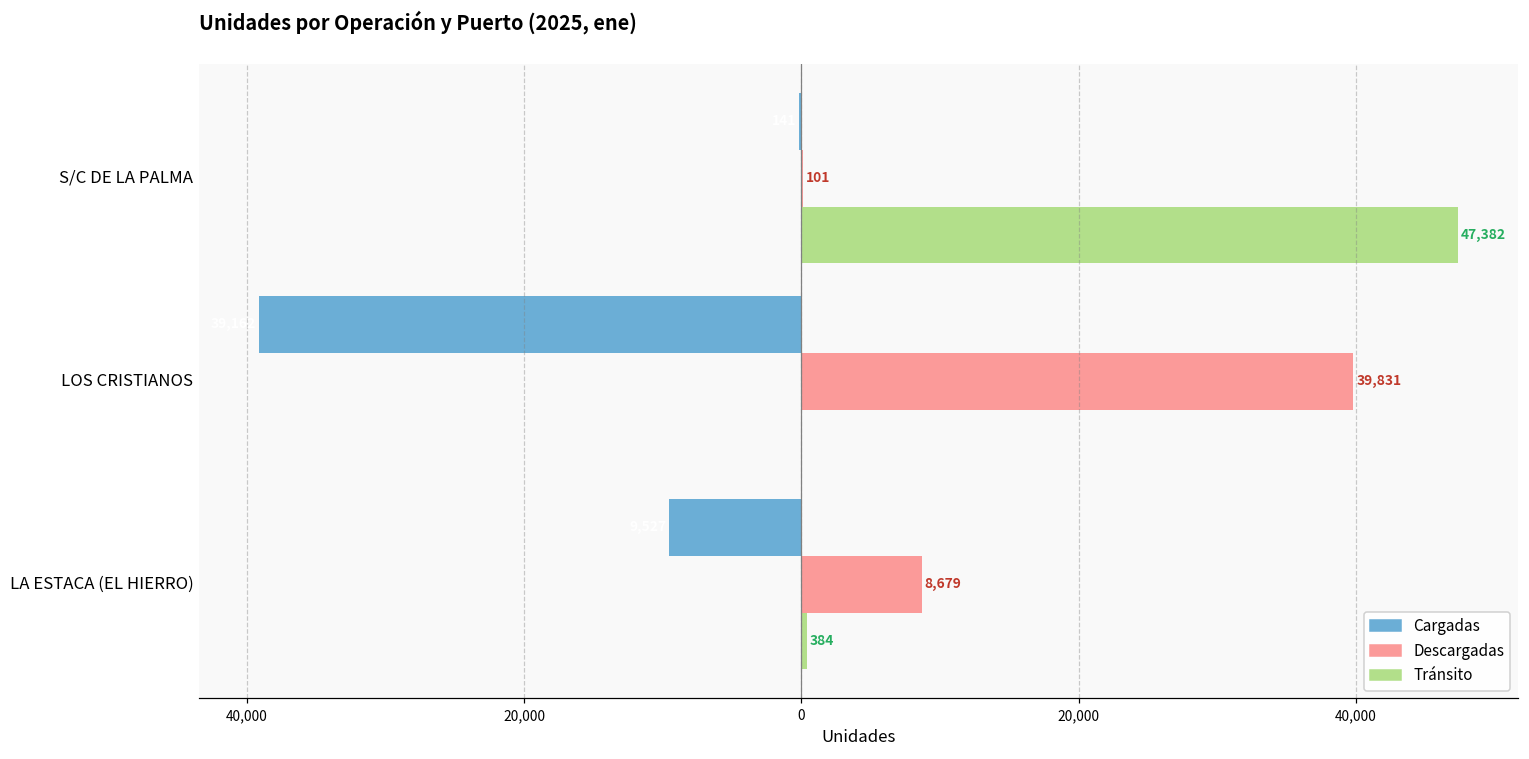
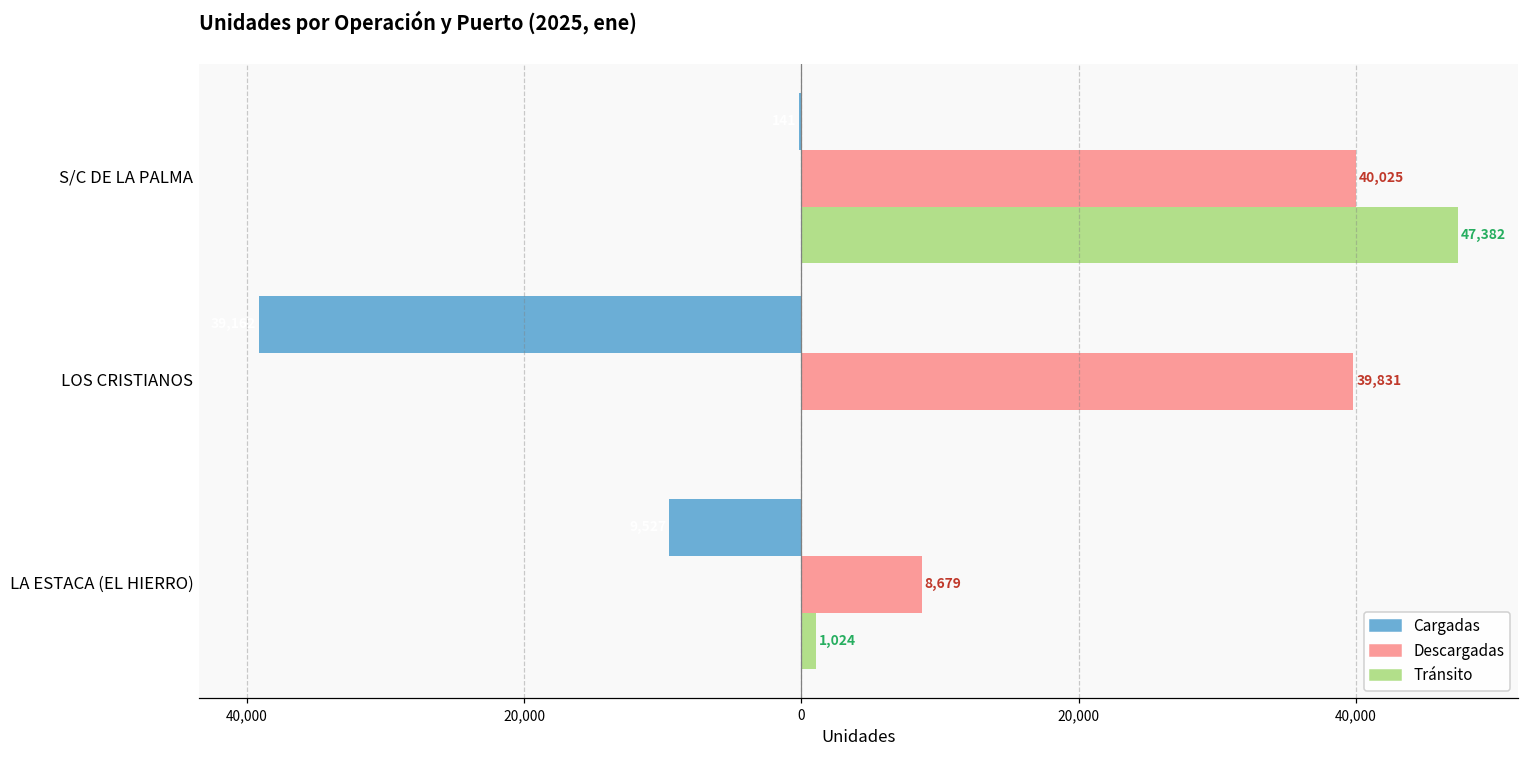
Descargadas, S/C DE LA PALMA: 101 -> 40,025
Tránsito, LA ESTACA (EL HIERRO): 384 -> 1,024
